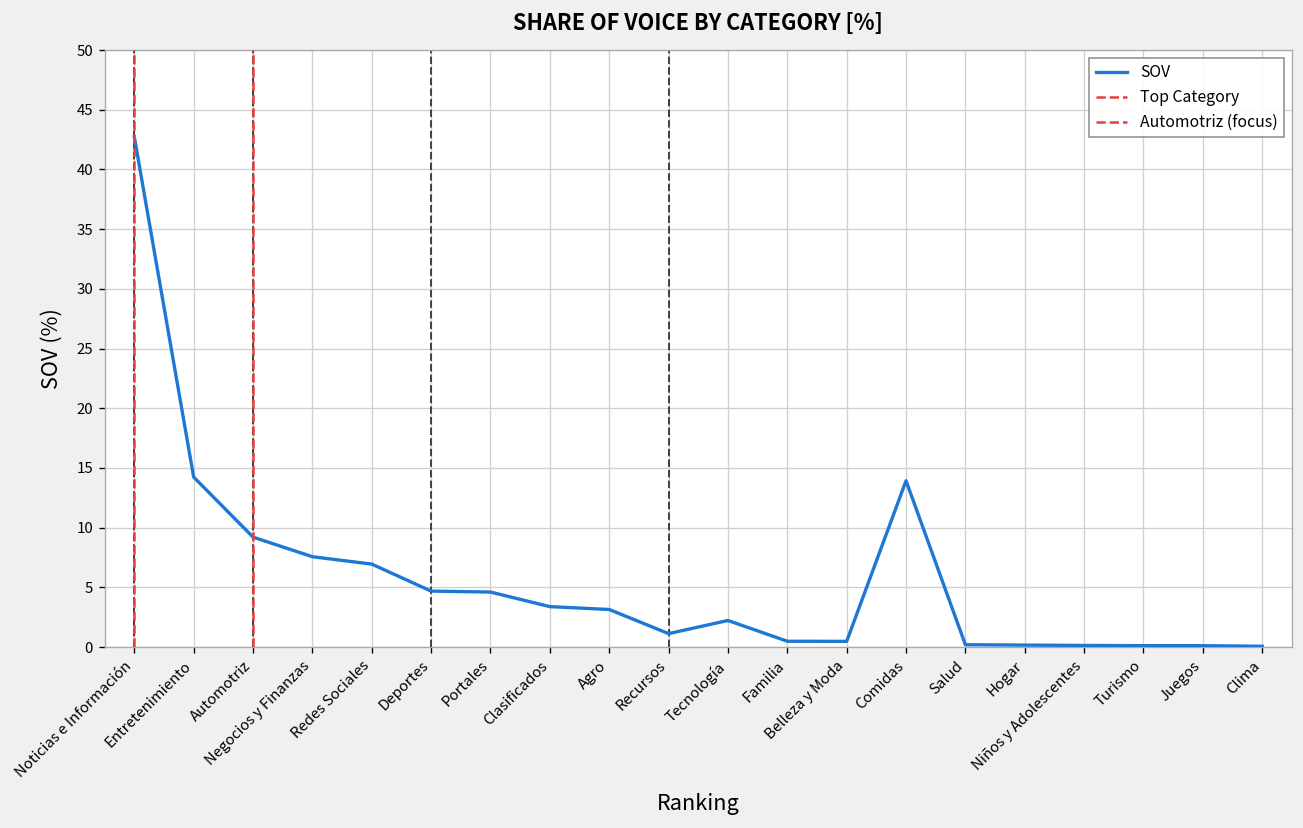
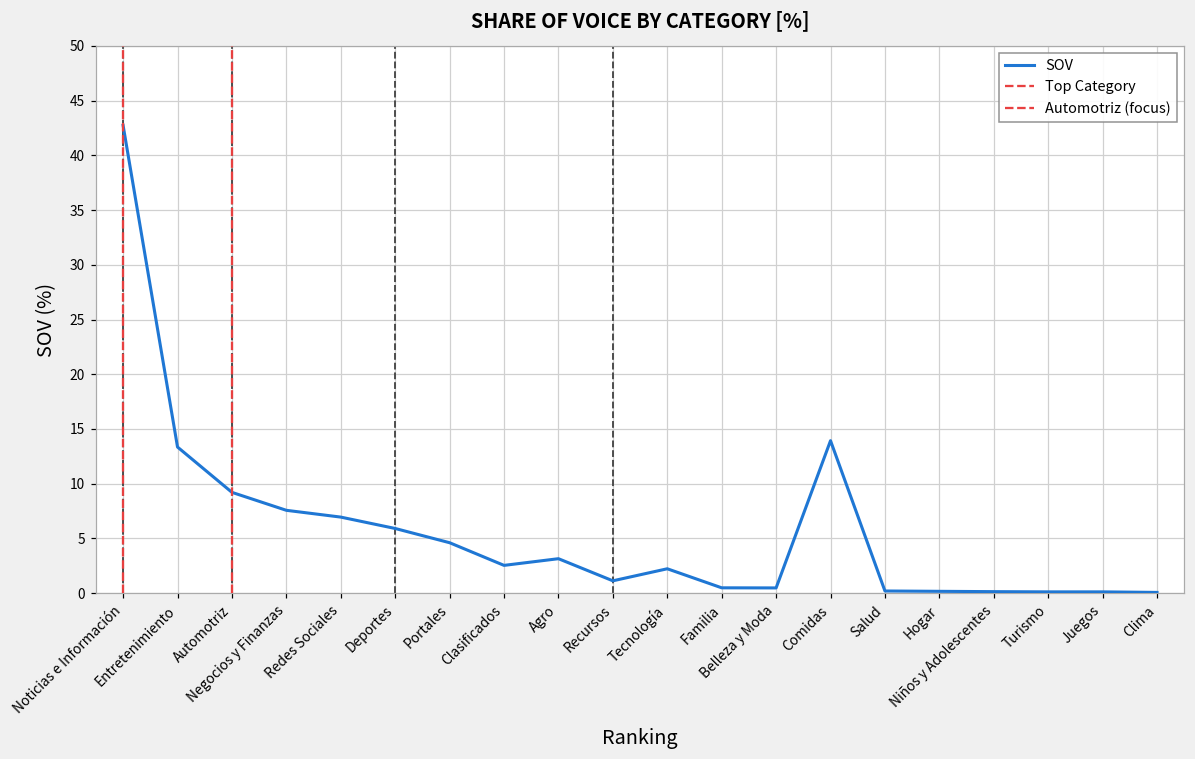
Entretenimiento: 14 -> 13
Deportes: 5 -> 6
Clasificados: 3.4 -> 2.5
